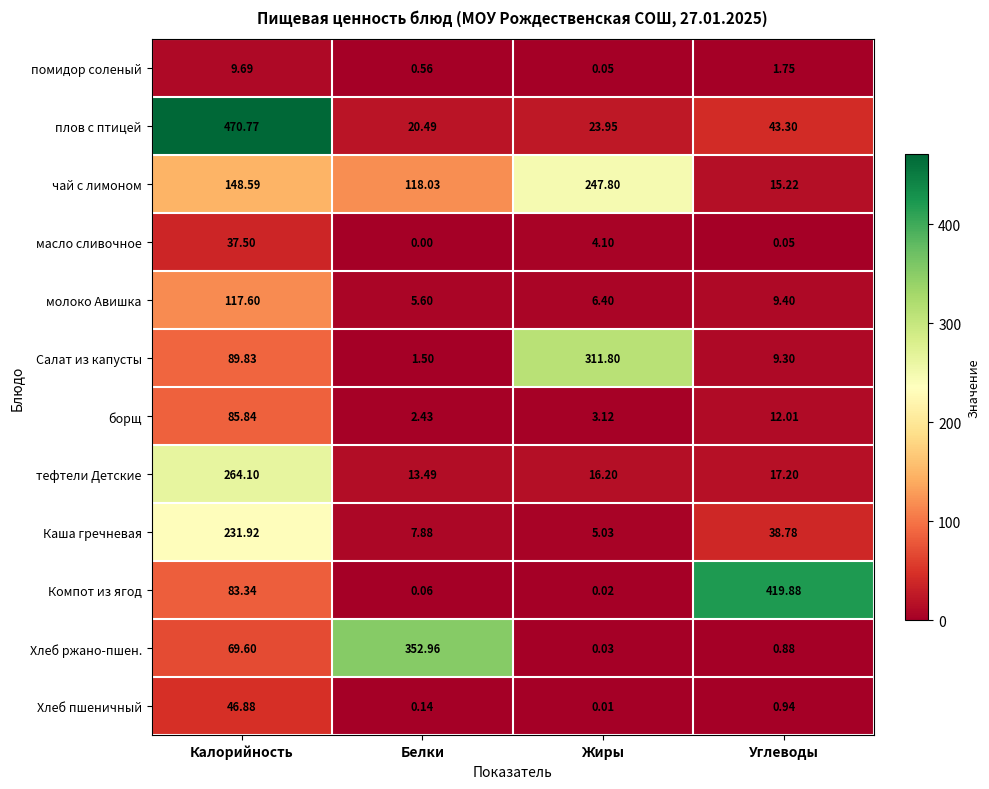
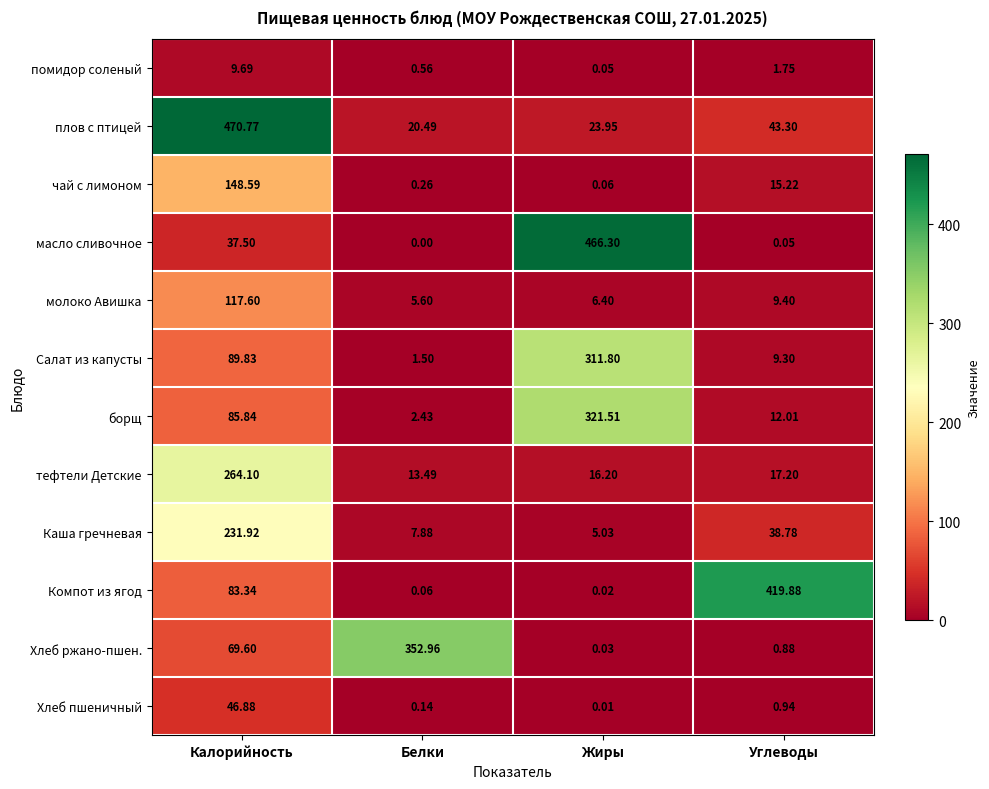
чай с лимоном, Белки: 118.03 -> 0.26
чай с лимоном, Жиры: 247.80 -> 0.06
масло сливочное, Жиры: 4.10 -> 466.30
борщ, Жиры: 3.12 -> 321.51
